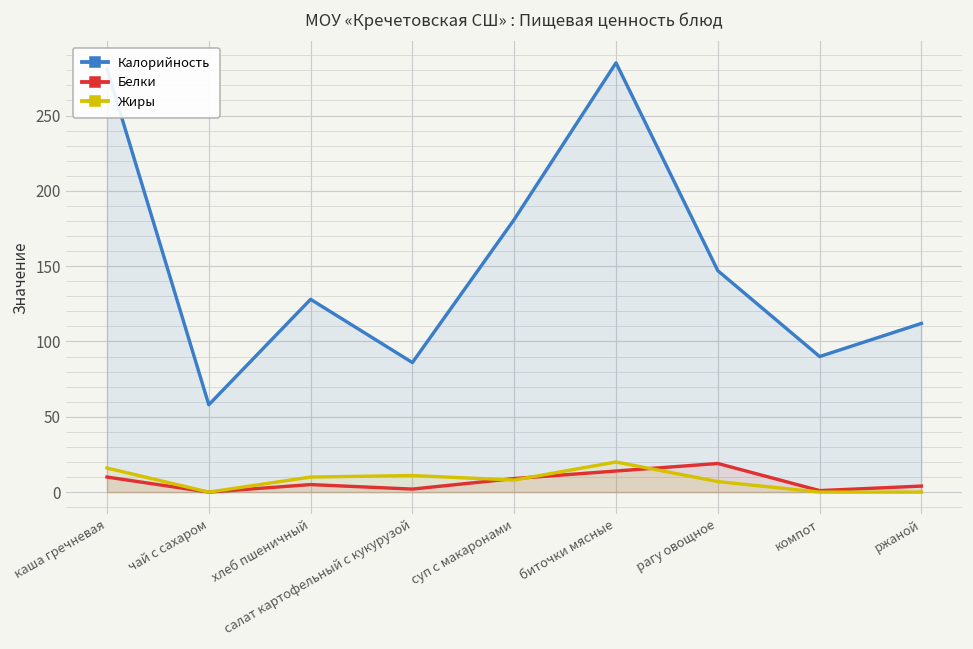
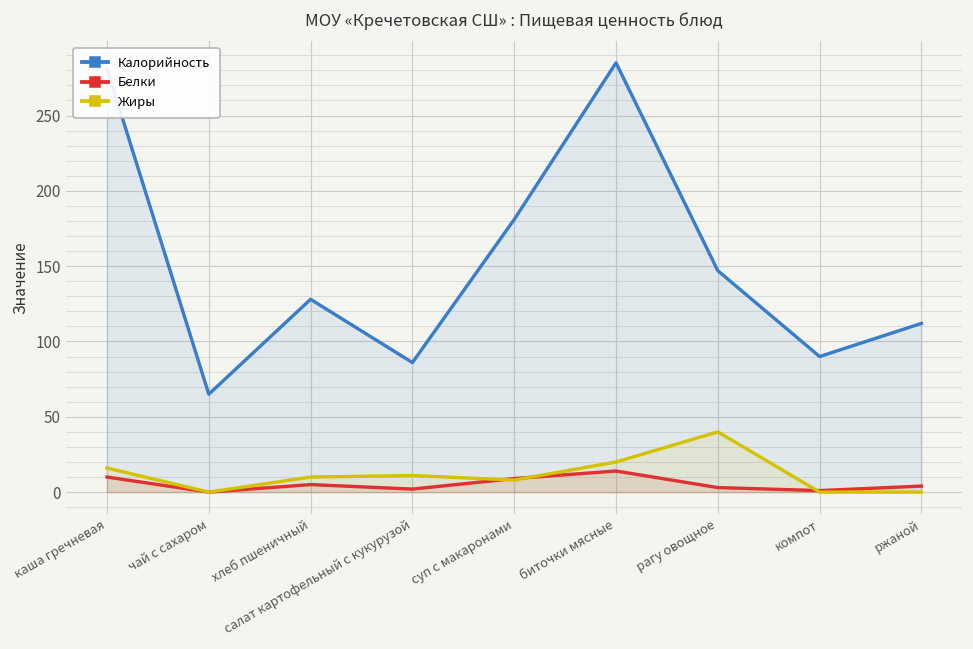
Калорийность, чай с сахаром: 58 -> 65
Белки, рагу овощное: 19 -> 3
Жиры, рагу овощное: 7 -> 40
